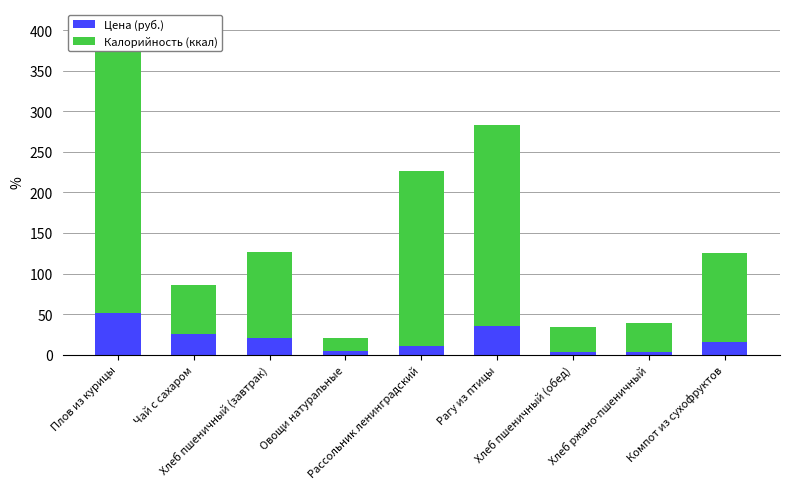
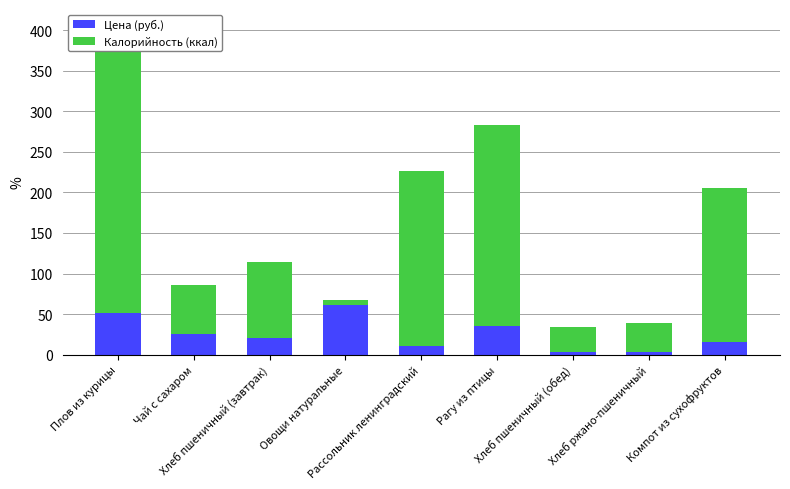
Калорийность (ккал), Хлеб пшеничный (завтрак): 110 -> 90
Цена (руб.), Овощи натуральные: 10 -> 60
Калорийность (ккал), Овощи натуральные: 20 -> 10
Калорийность (ккал), Компот из сухофруктов: 110 -> 190
